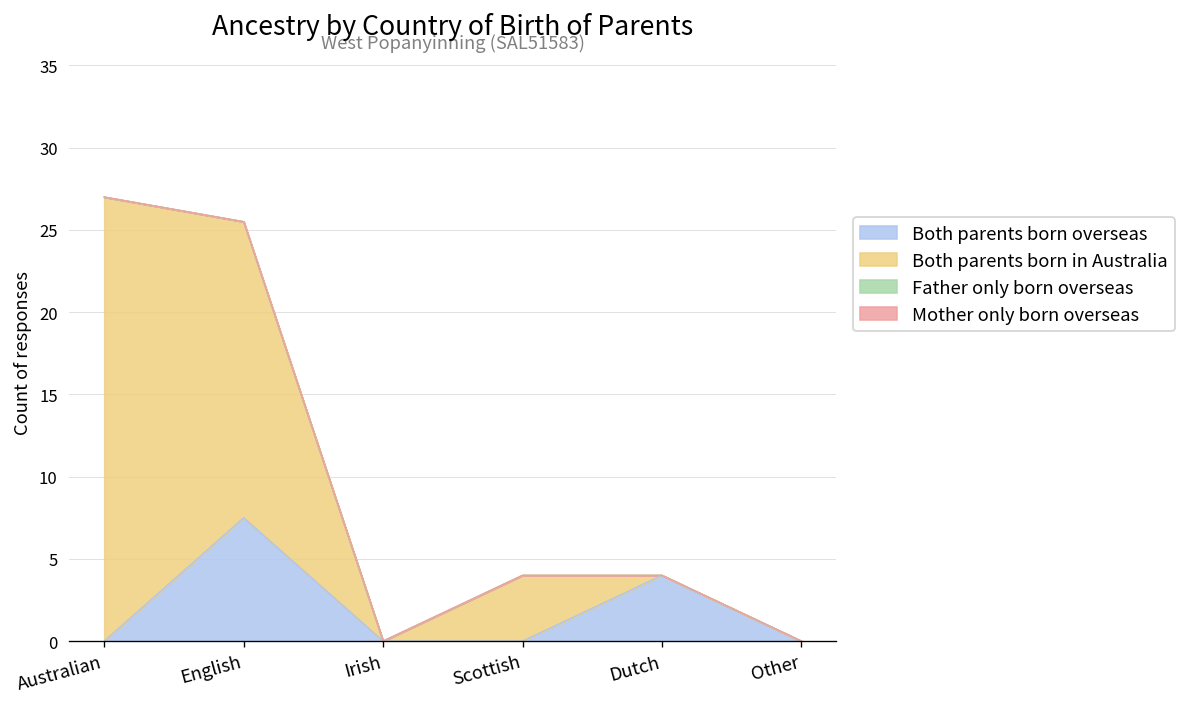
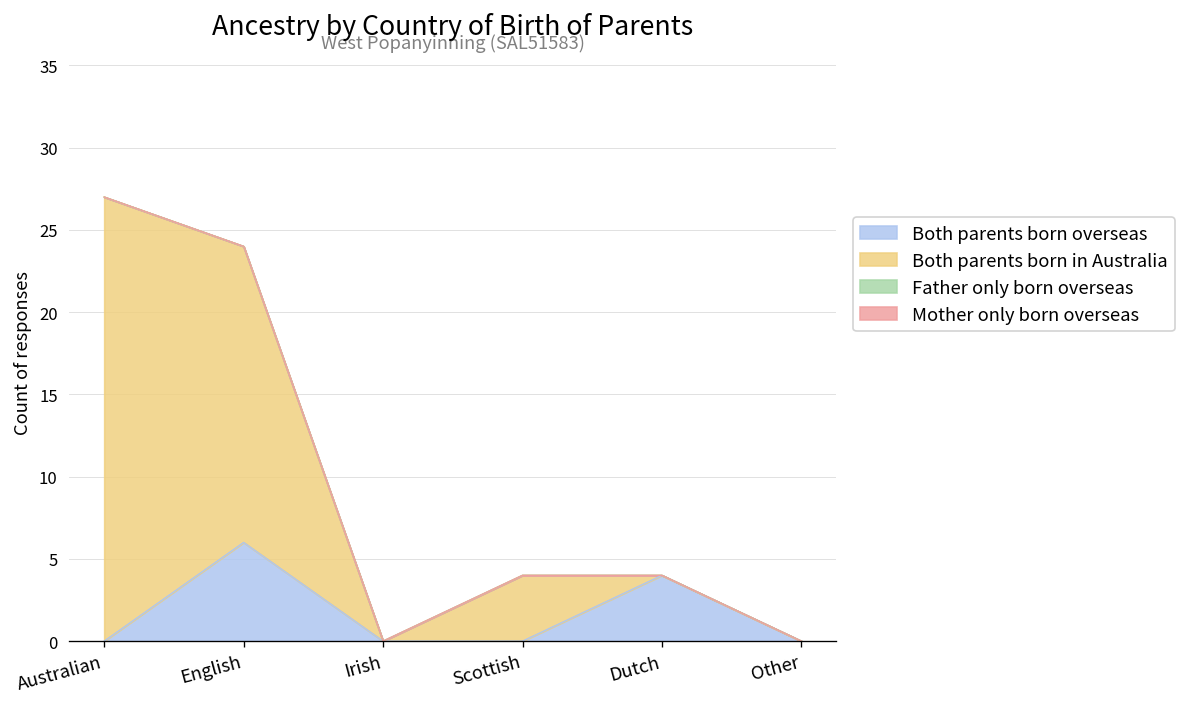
Both parents born overseas, English: 7.5 -> 6.0
